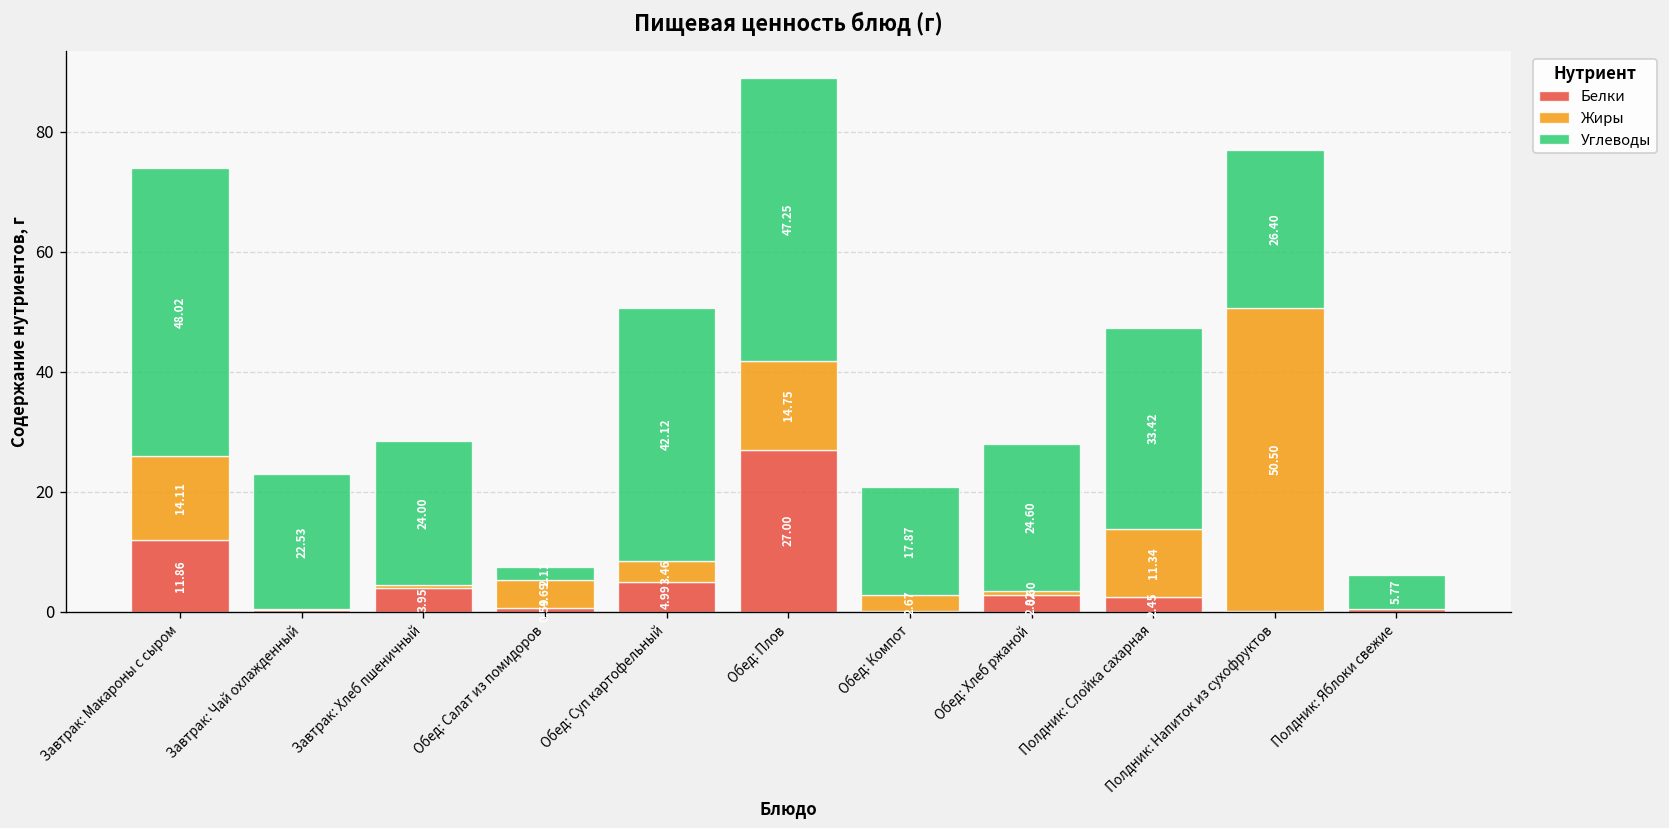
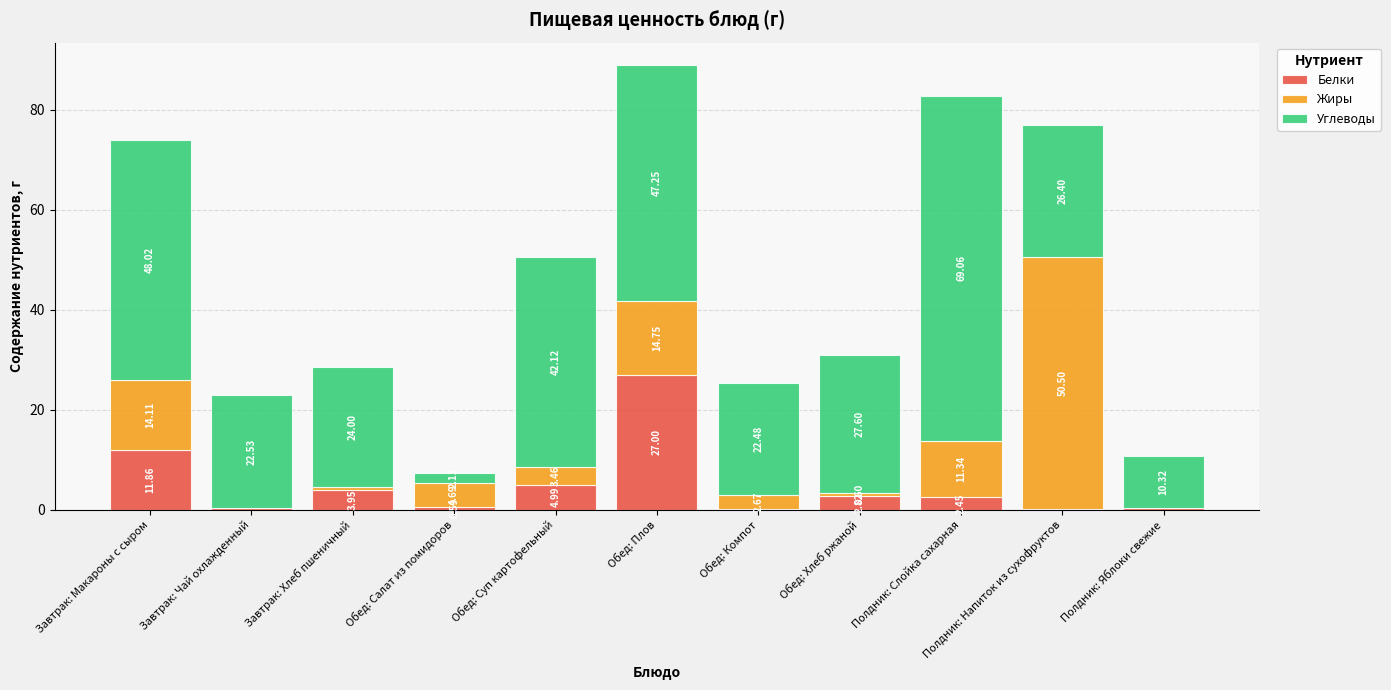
Углеводы, Обед: Компот: 17.87 -> 22.48
Углеводы, Обед: Хлеб ржаной: 24.60 -> 27.60
Углеводы, Полдник: Слойка сахарная: 33.42 -> 69.06
Углеводы, Полдник: Яблоки свежие: 5.77 -> 10.32
